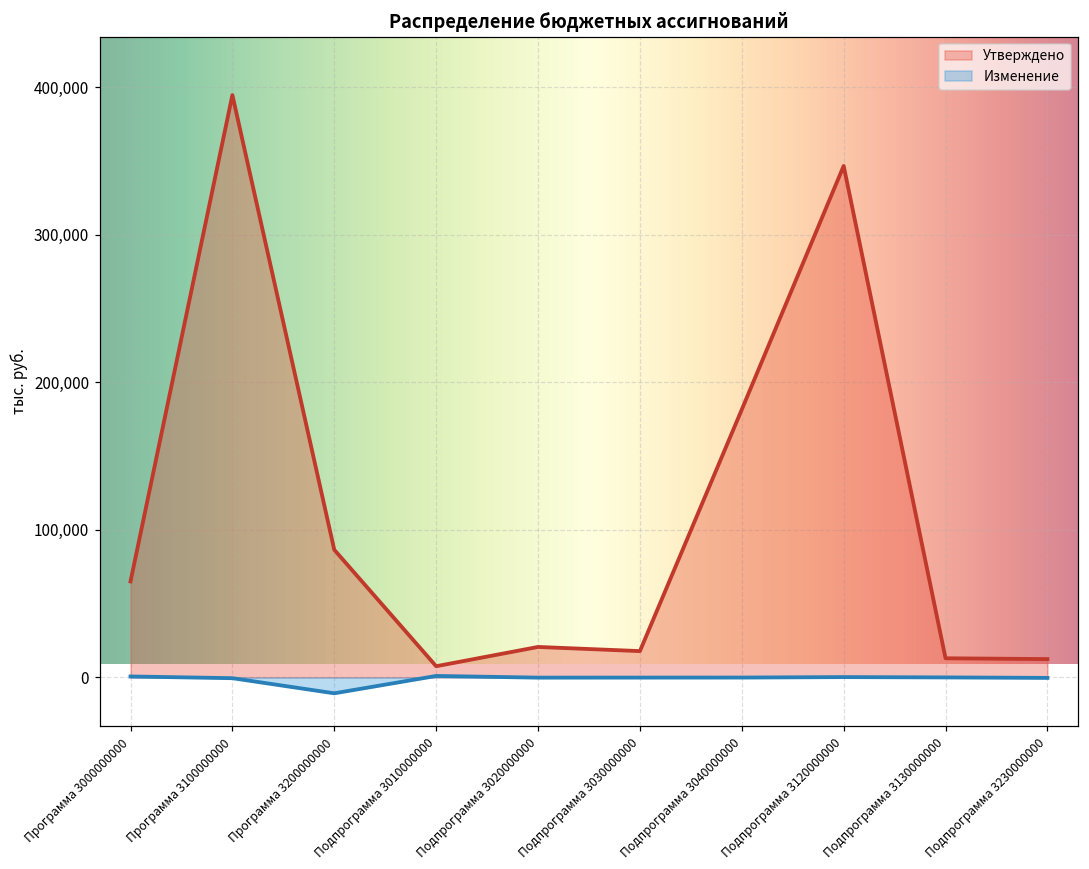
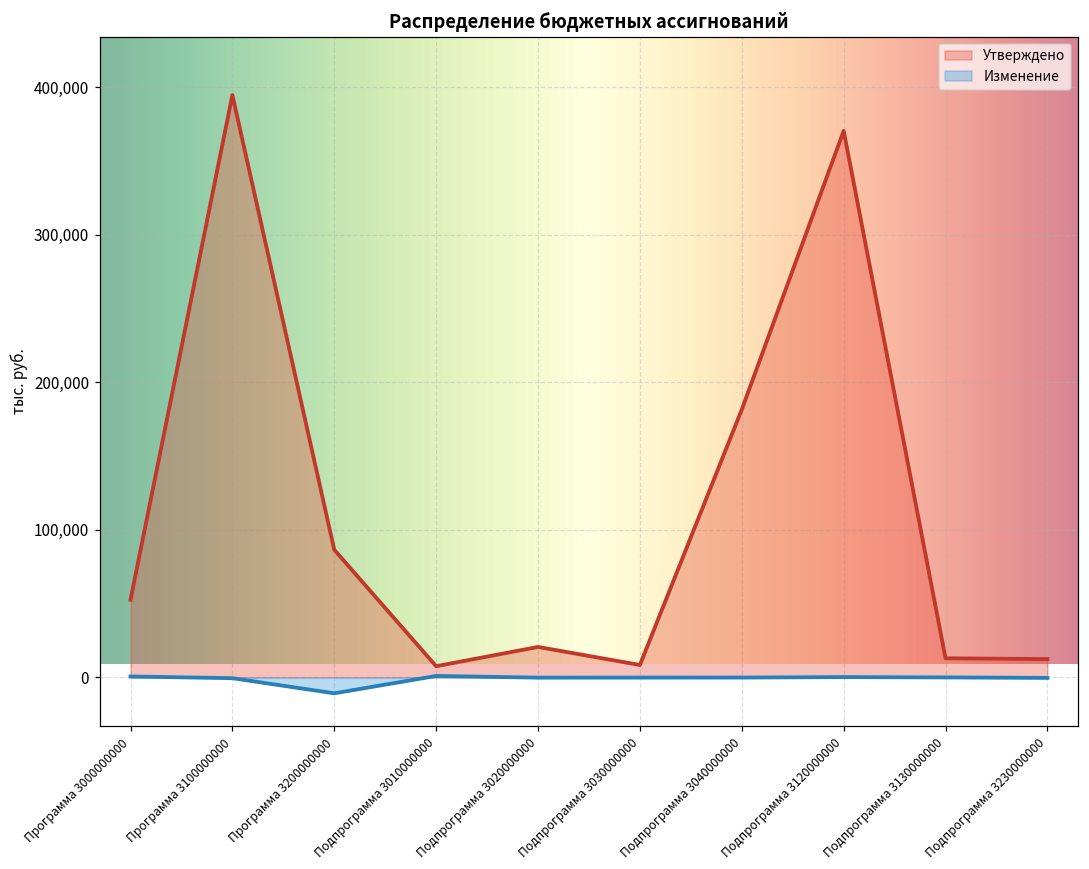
Утверждено, Программа 3000000000: 65,000 -> 53,000
Утверждено, Подпрограмма 3030000000: 18,000 -> 8,000
Утверждено, Подпрограмма 3120000000: 347,000 -> 370,000
